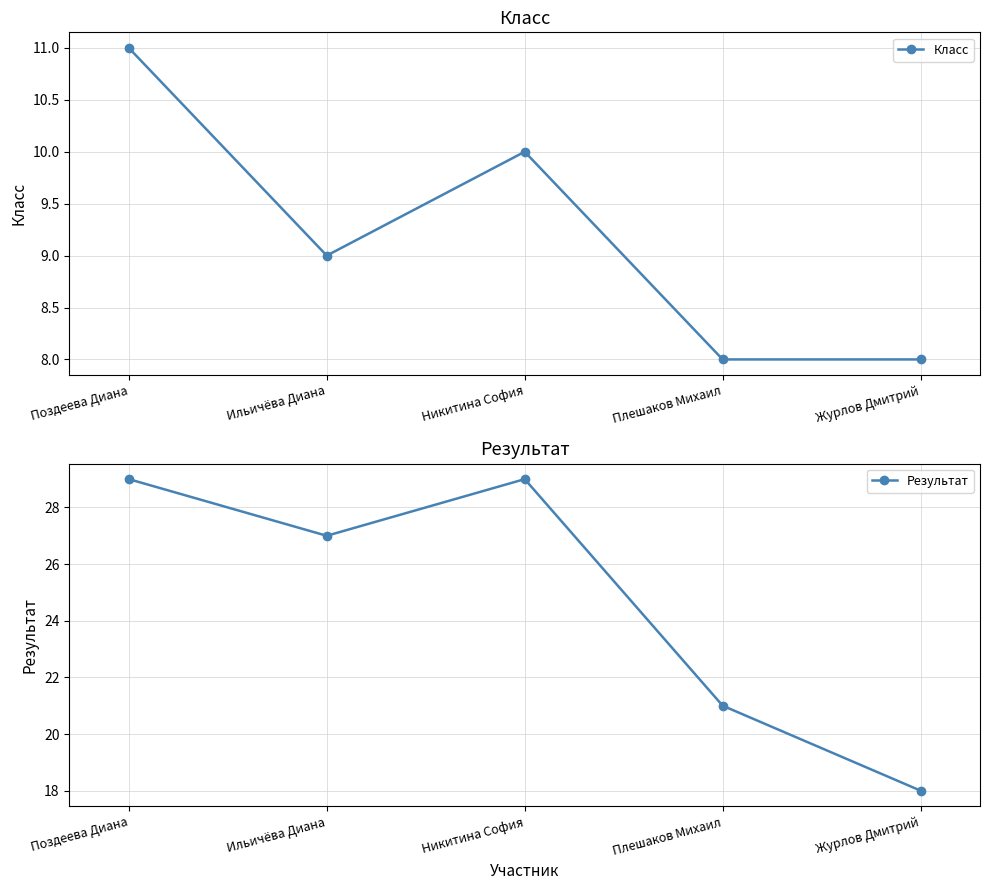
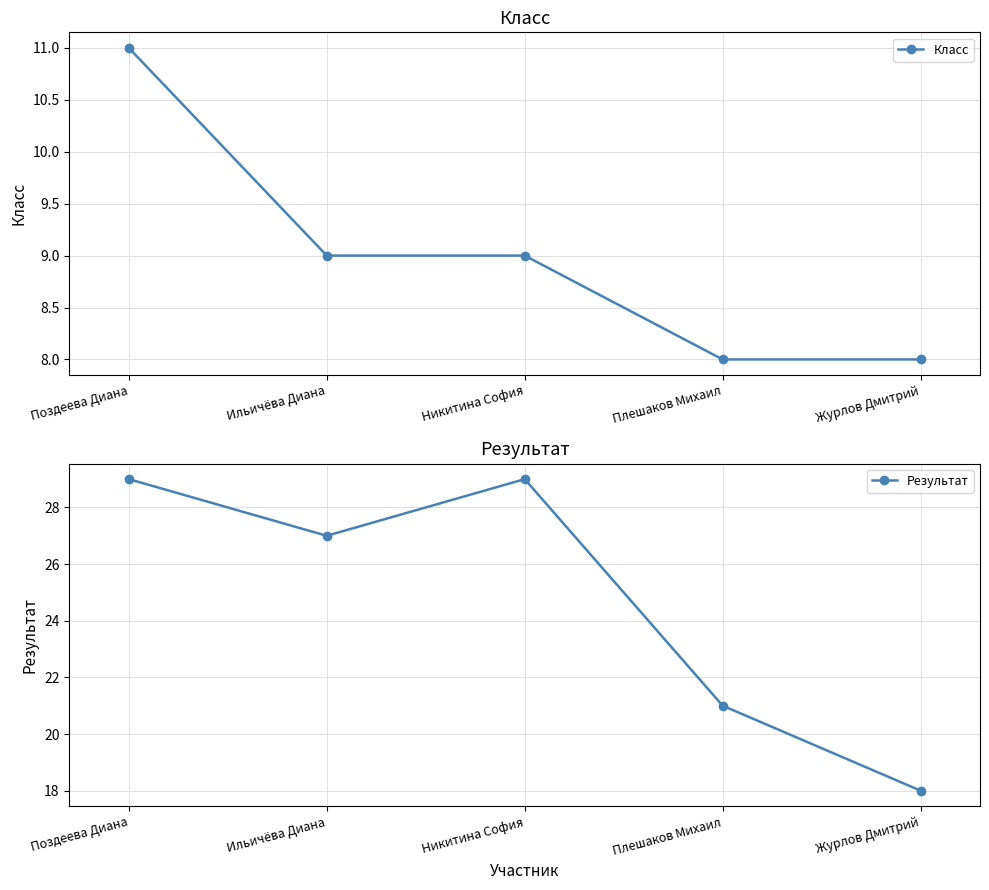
Класс, Никитина София: 10 -> 9
